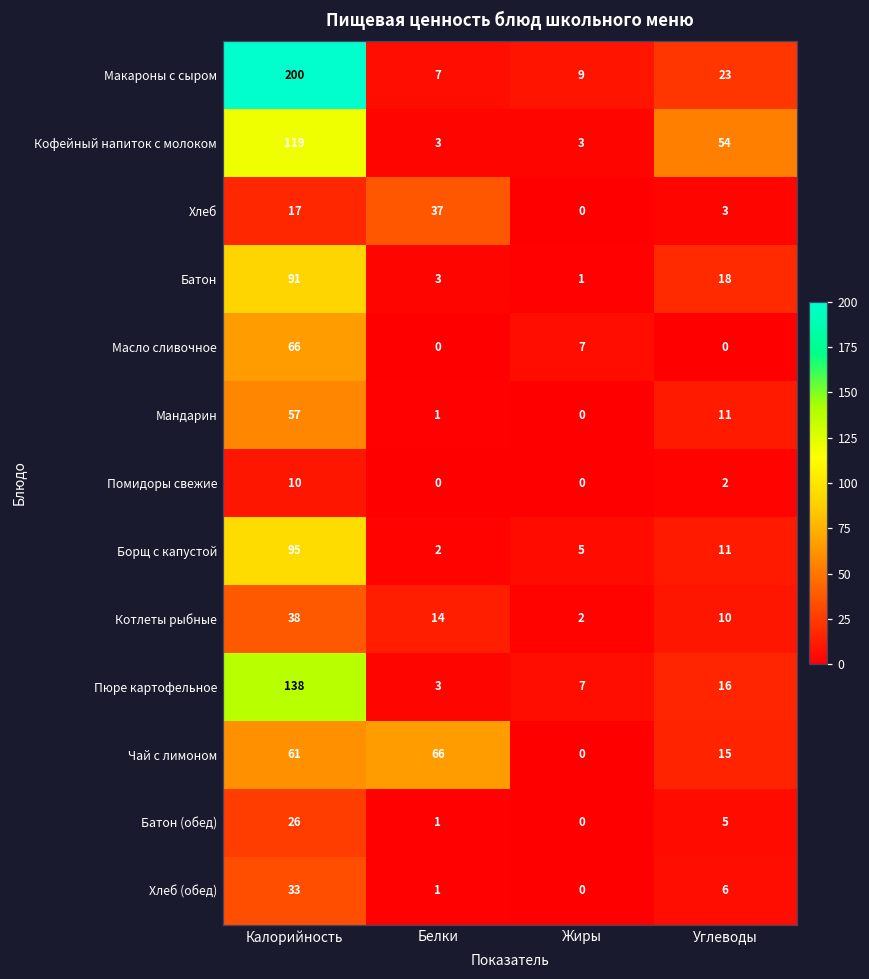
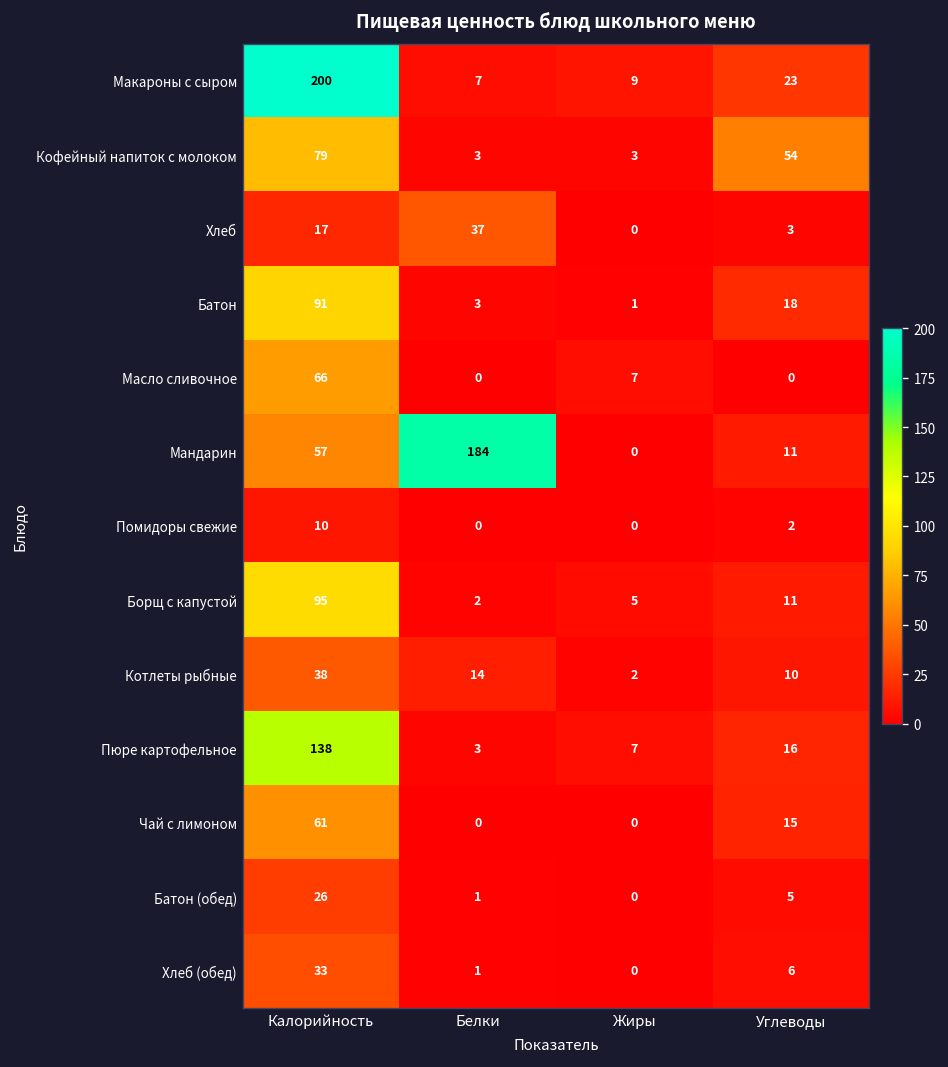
Кофейный напиток с молоком, Калорийность: 119 -> 79
Мандарин, Белки: 1 -> 184
Чай с лимоном, Белки: 66 -> 0
